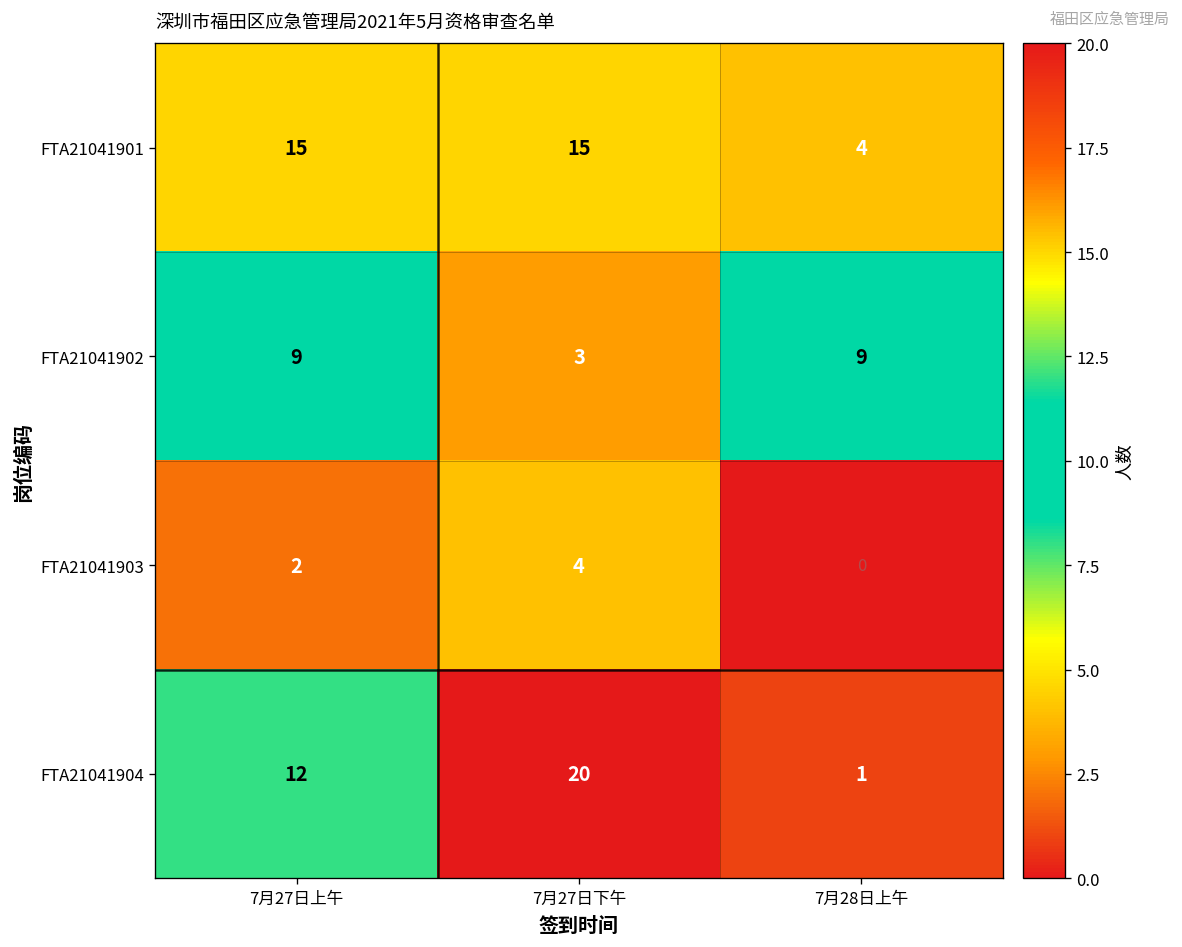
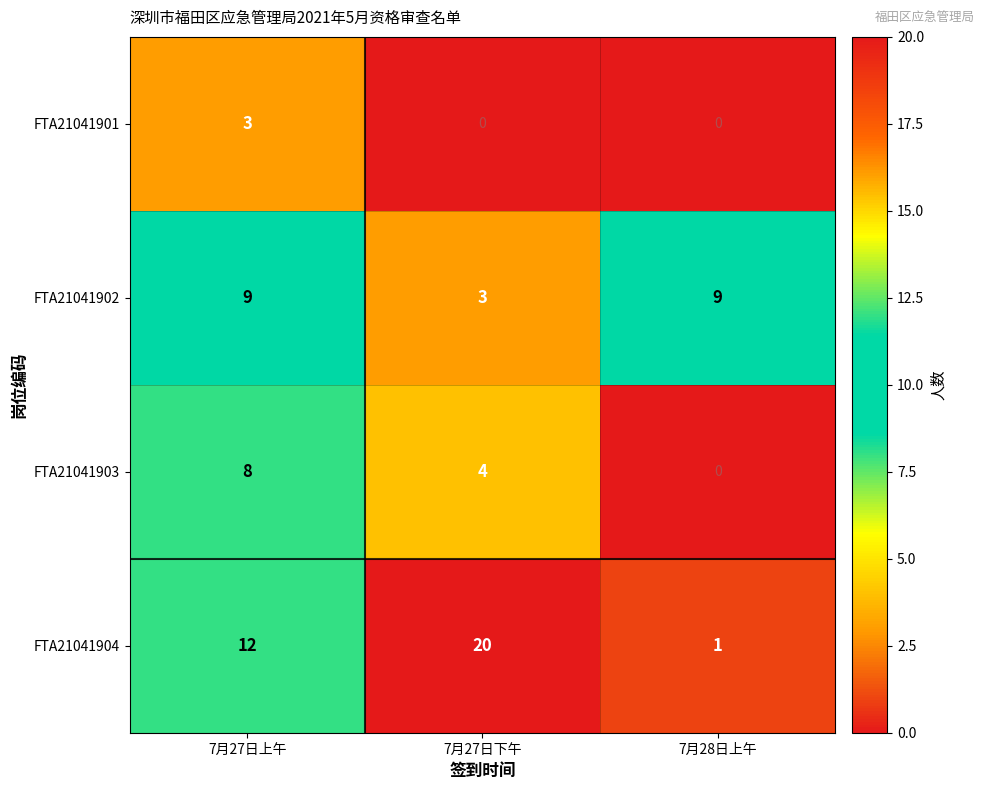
FTA21041901, 7月27日上午: 15 -> 3
FTA21041901, 7月27日下午: 15 -> 0
FTA21041901, 7月28日上午: 4 -> 0
FTA21041903, 7月27日上午: 2 -> 8
